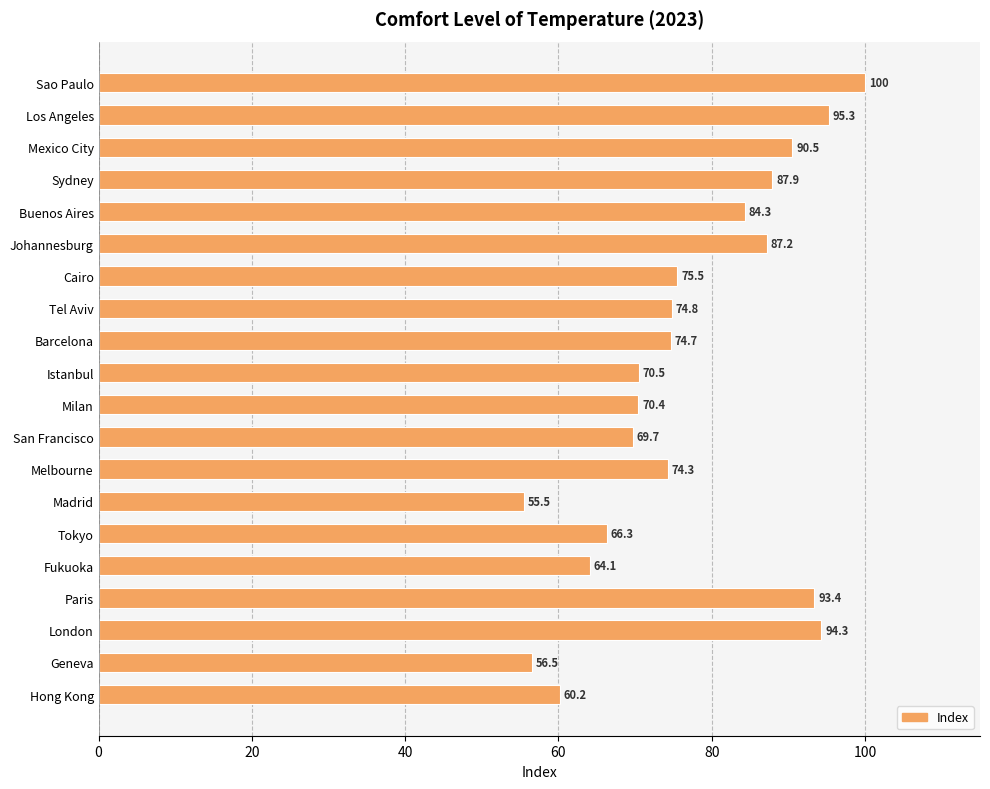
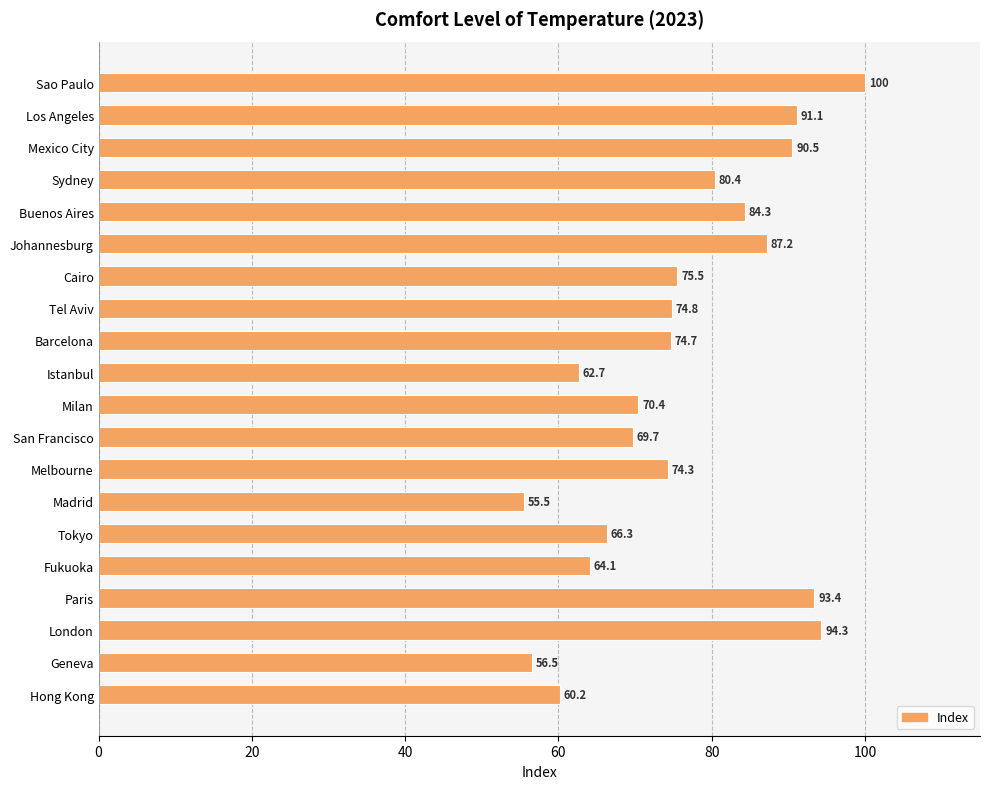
Los Angeles: 95.3 -> 91.1
Sydney: 87.9 -> 80.4
Istanbul: 70.5 -> 62.7
